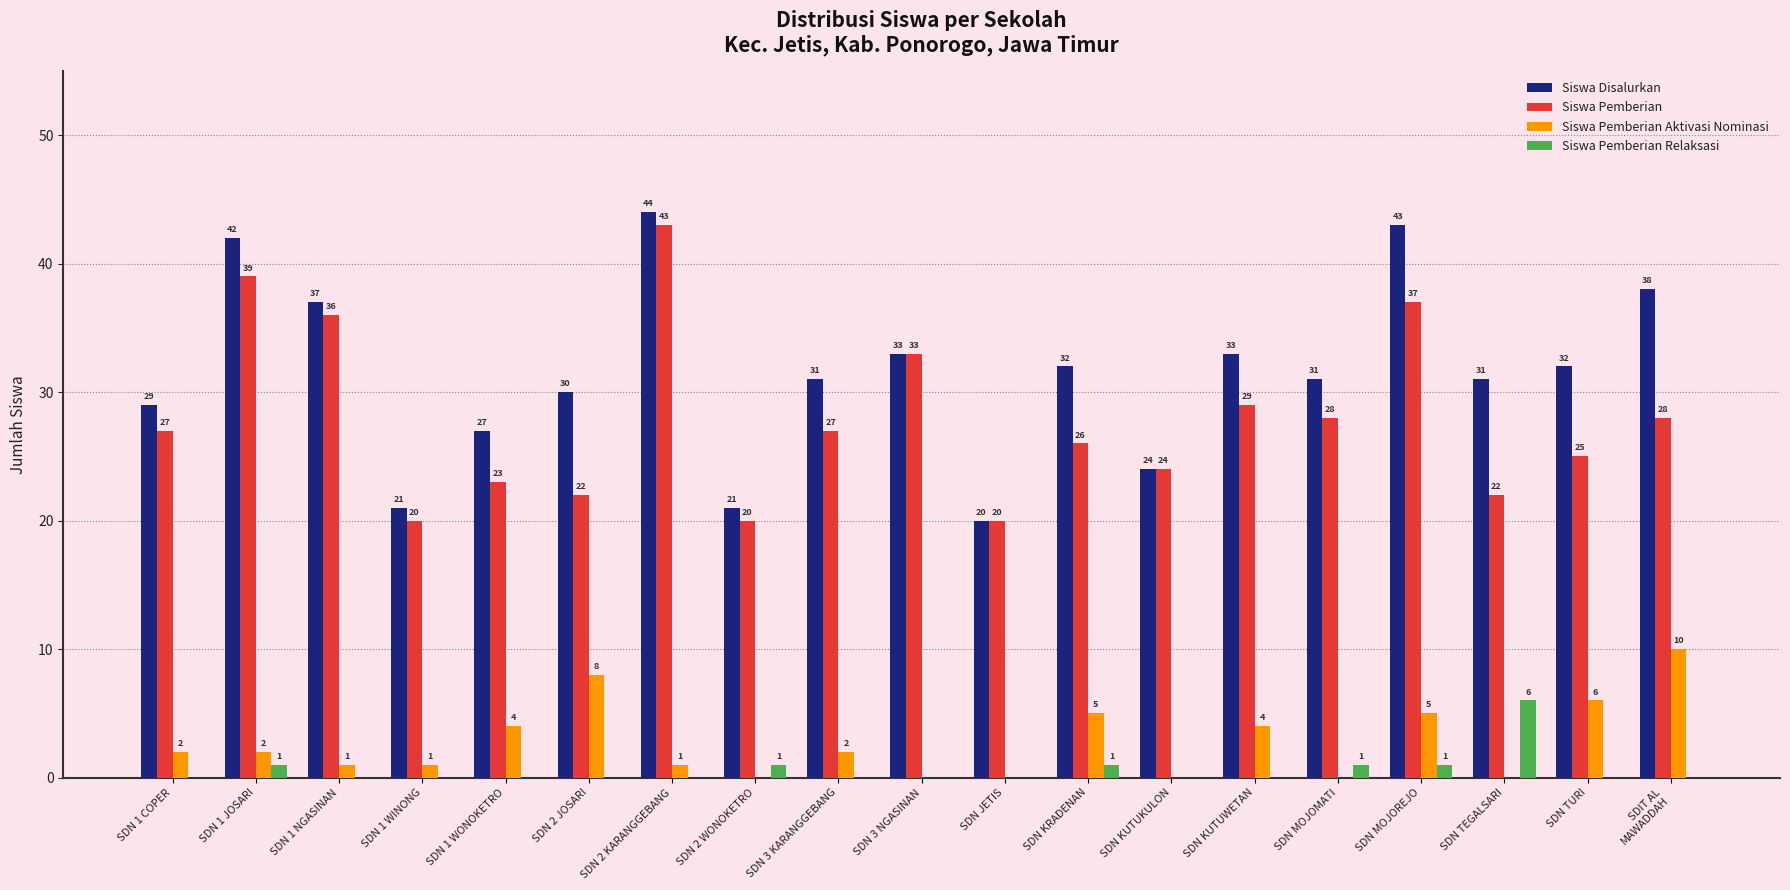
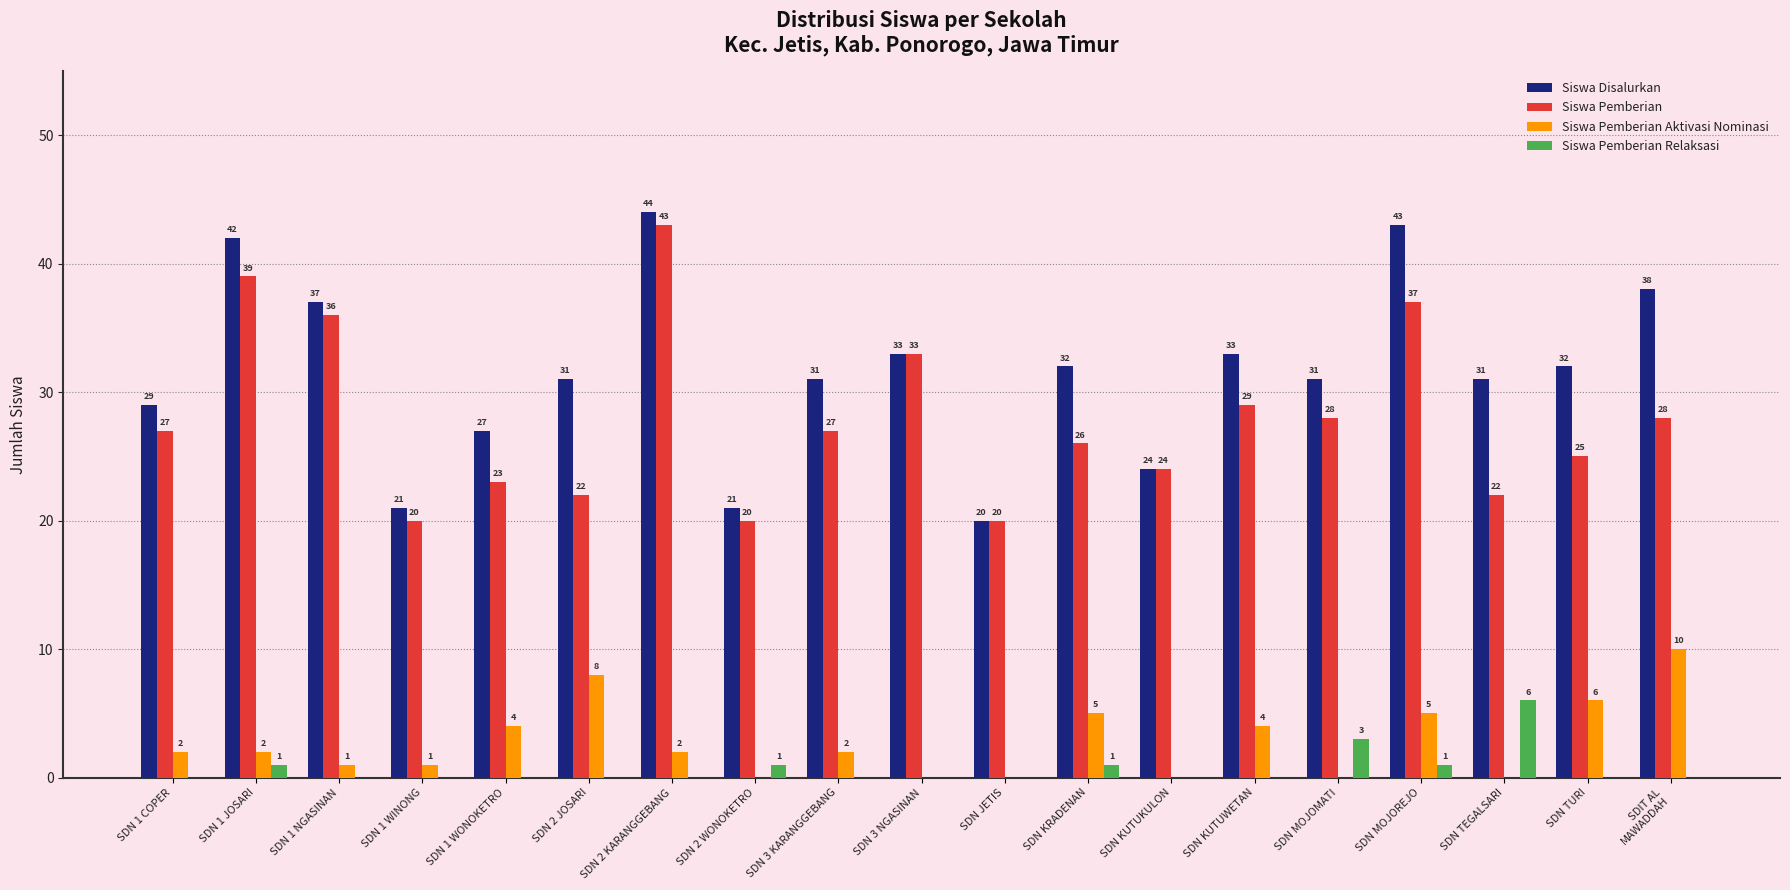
Siswa Disalurkan, SDN 2 JOSARI: 30 -> 31
Siswa Pemberian Aktivasi Nominasi, SDN 2 KARANGGEBANG: 1 -> 2
Siswa Pemberian Relaksasi, SDN MOJOMATI: 1 -> 3
